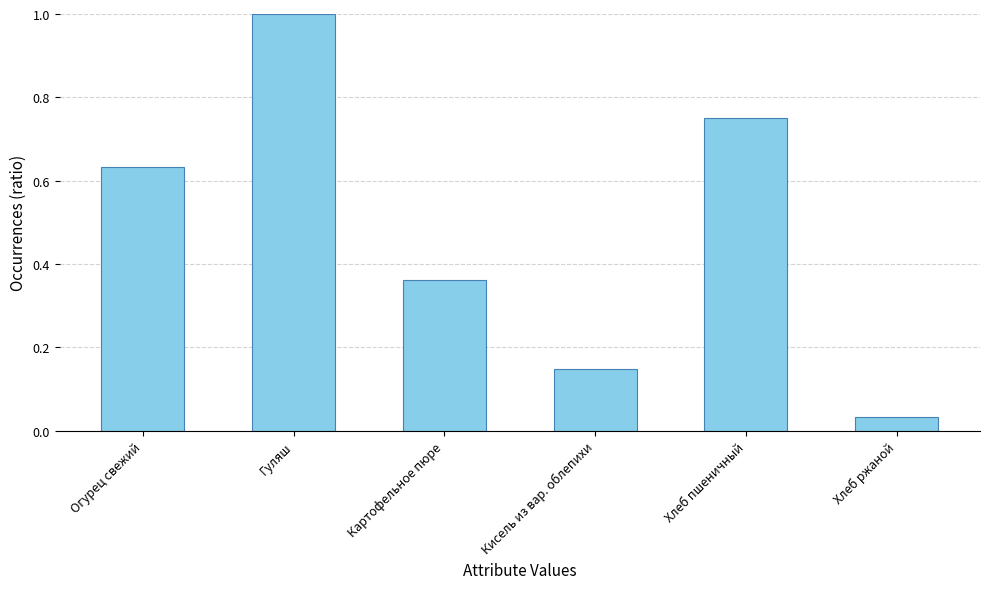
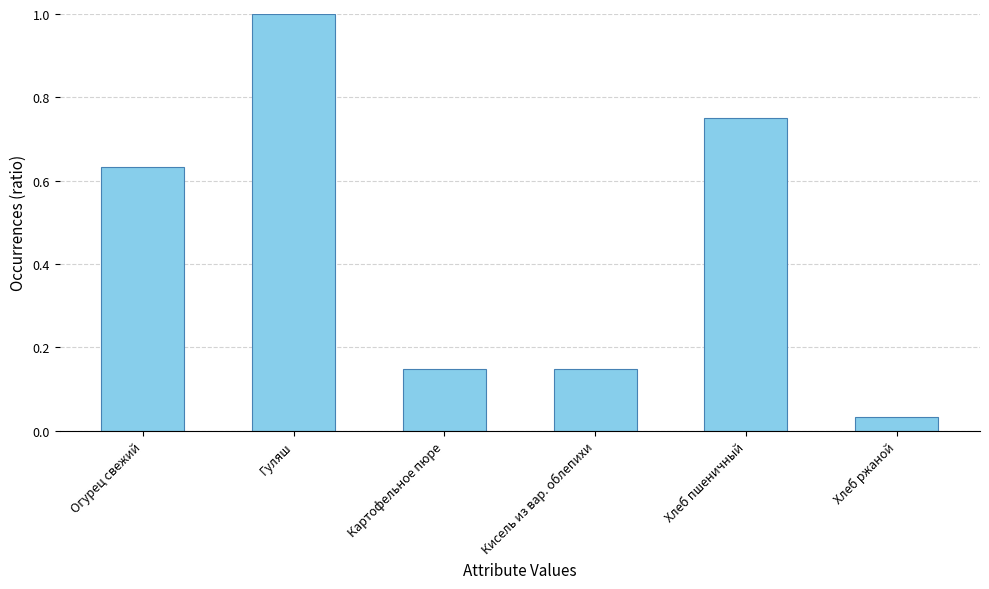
Картофельное пюре: 0.36 -> 0.15
